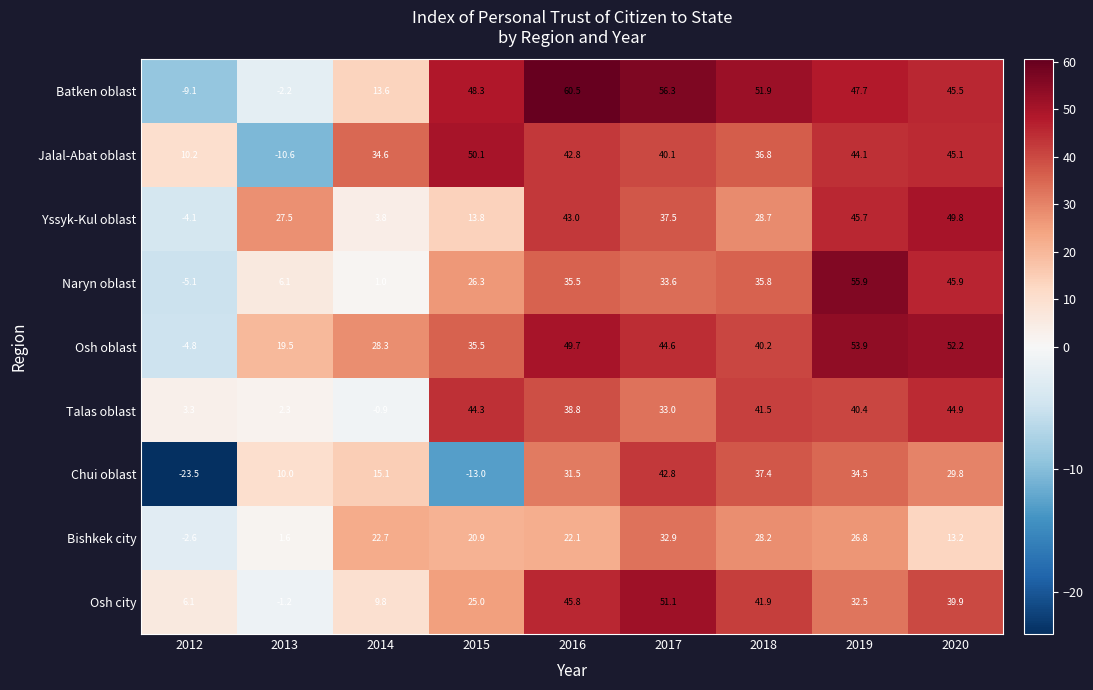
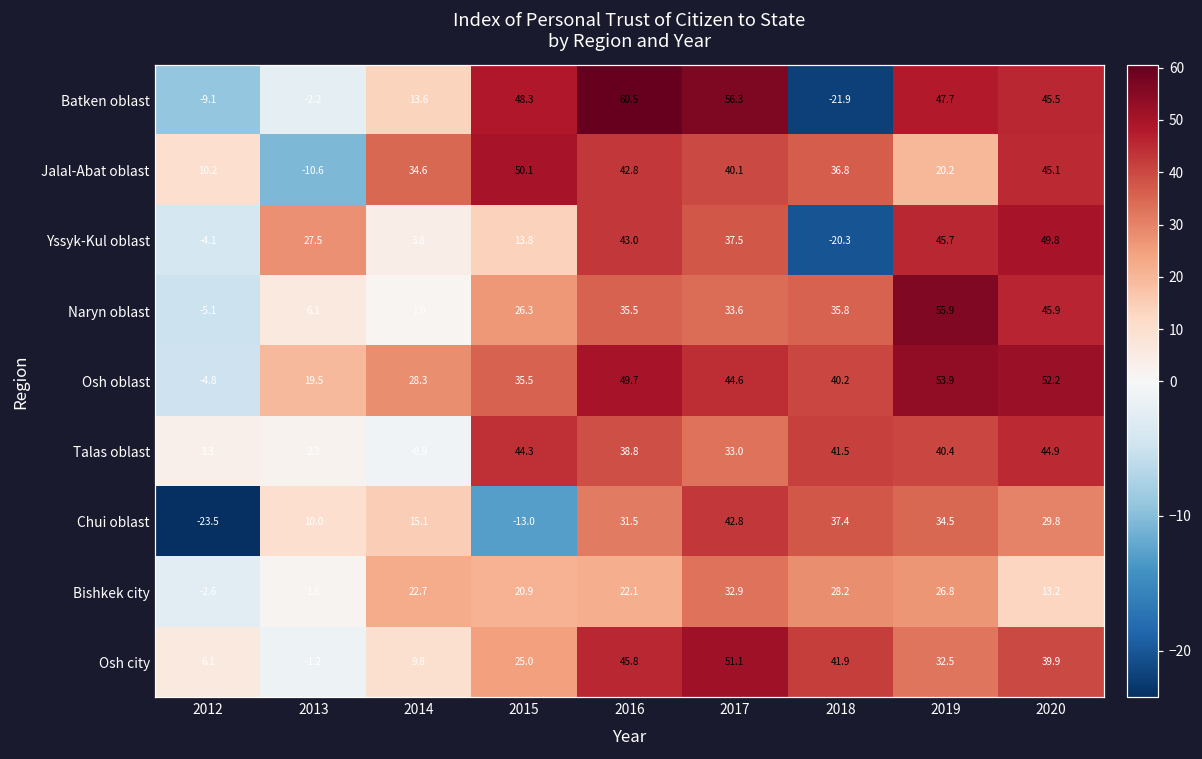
Batken oblast, 2018: 51.9 -> -21.9
Jalal-Abat oblast, 2019: 44.1 -> 20.2
Yssyk-Kul oblast, 2018: 28.7 -> -20.3
